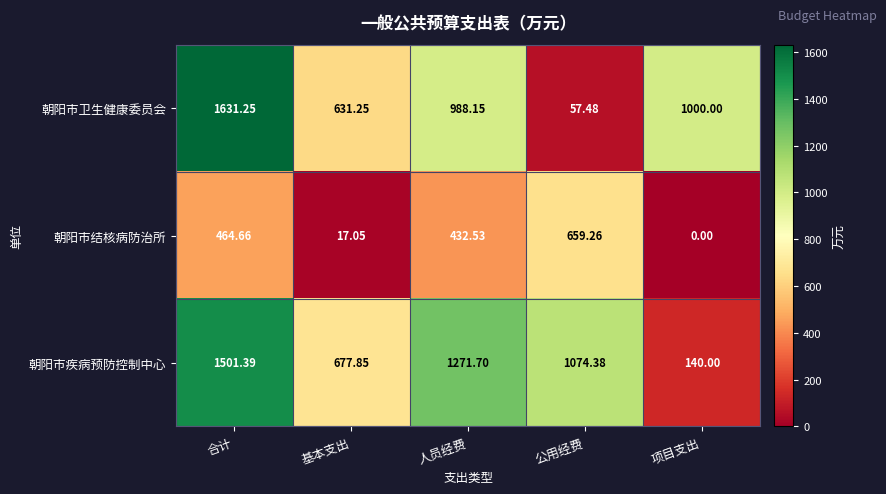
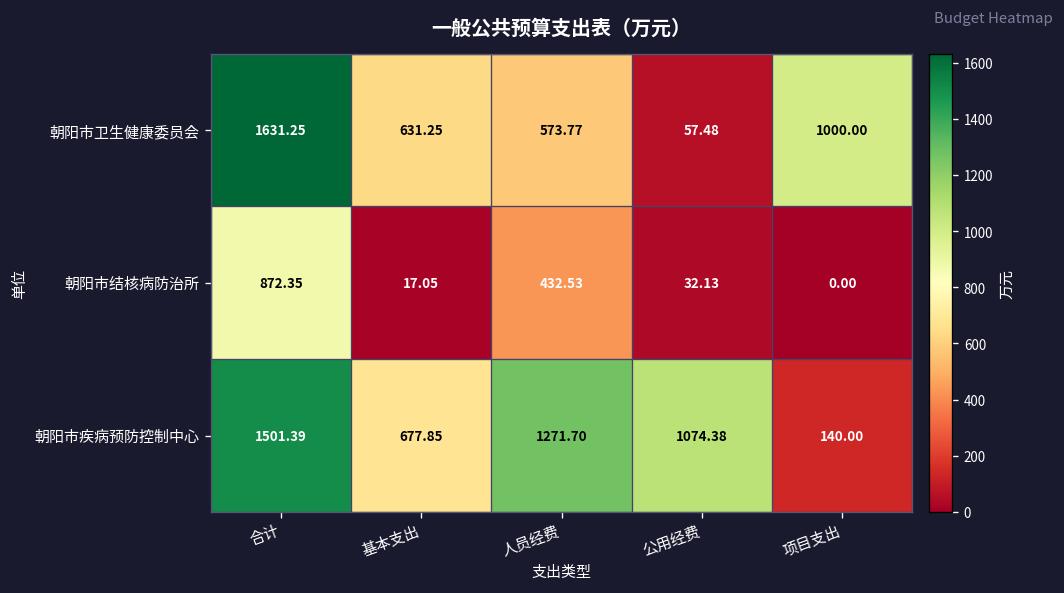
朝阳市卫生健康委员会, 人员经费: 988.15 -> 573.77
朝阳市结核病防治所, 合计: 464.66 -> 872.35
朝阳市结核病防治所, 公用经费: 659.26 -> 32.13
